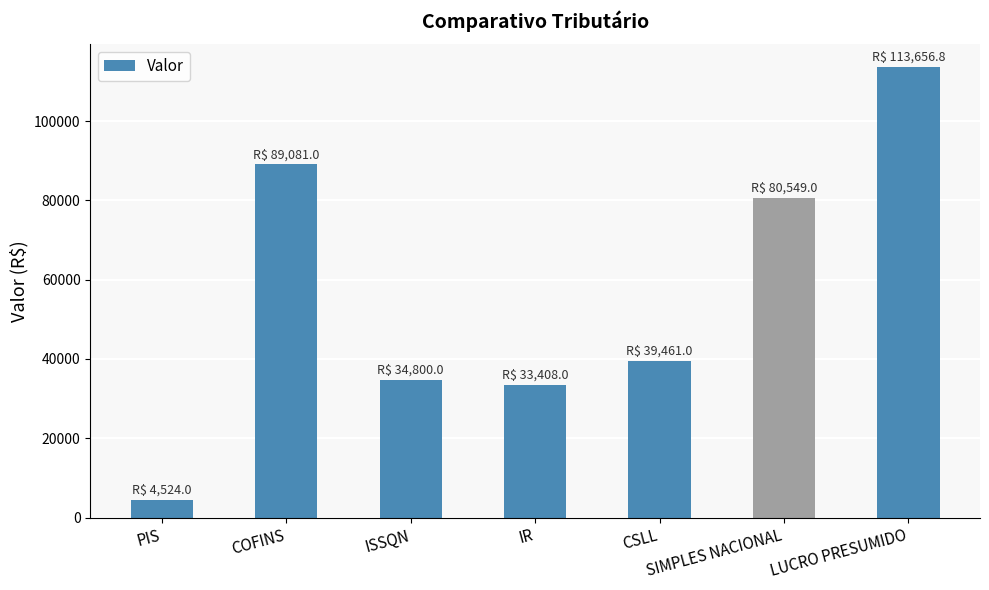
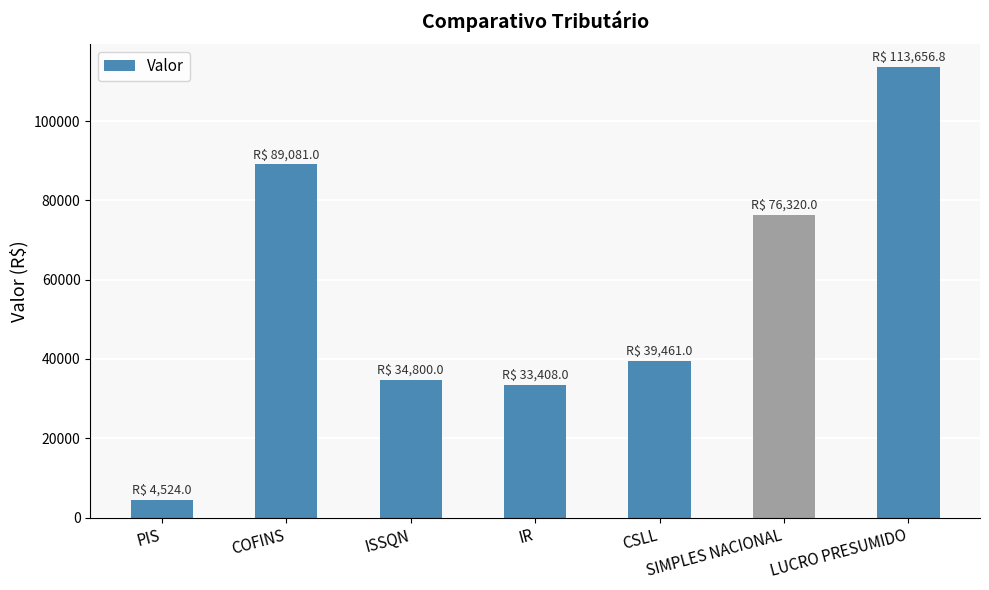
SIMPLES NACIONAL: 80,549.0 -> 76,320.0
